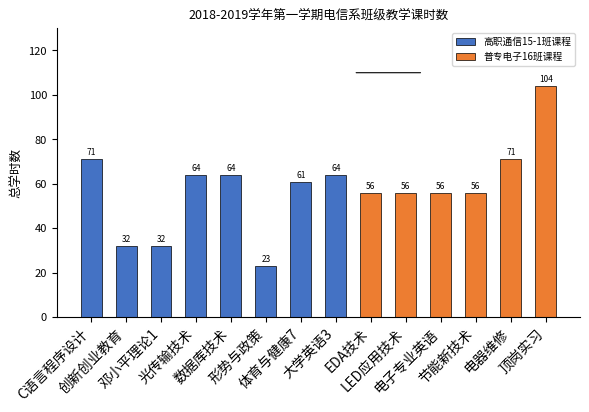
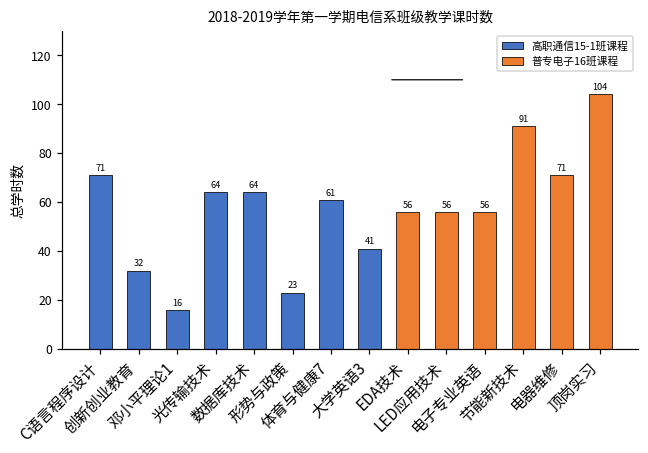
高职通信15-1班课程, 邓小平理论1: 32 -> 16
高职通信15-1班课程, 大学英语3: 64 -> 41
普专电子16班课程, 节能新技术: 56 -> 91
